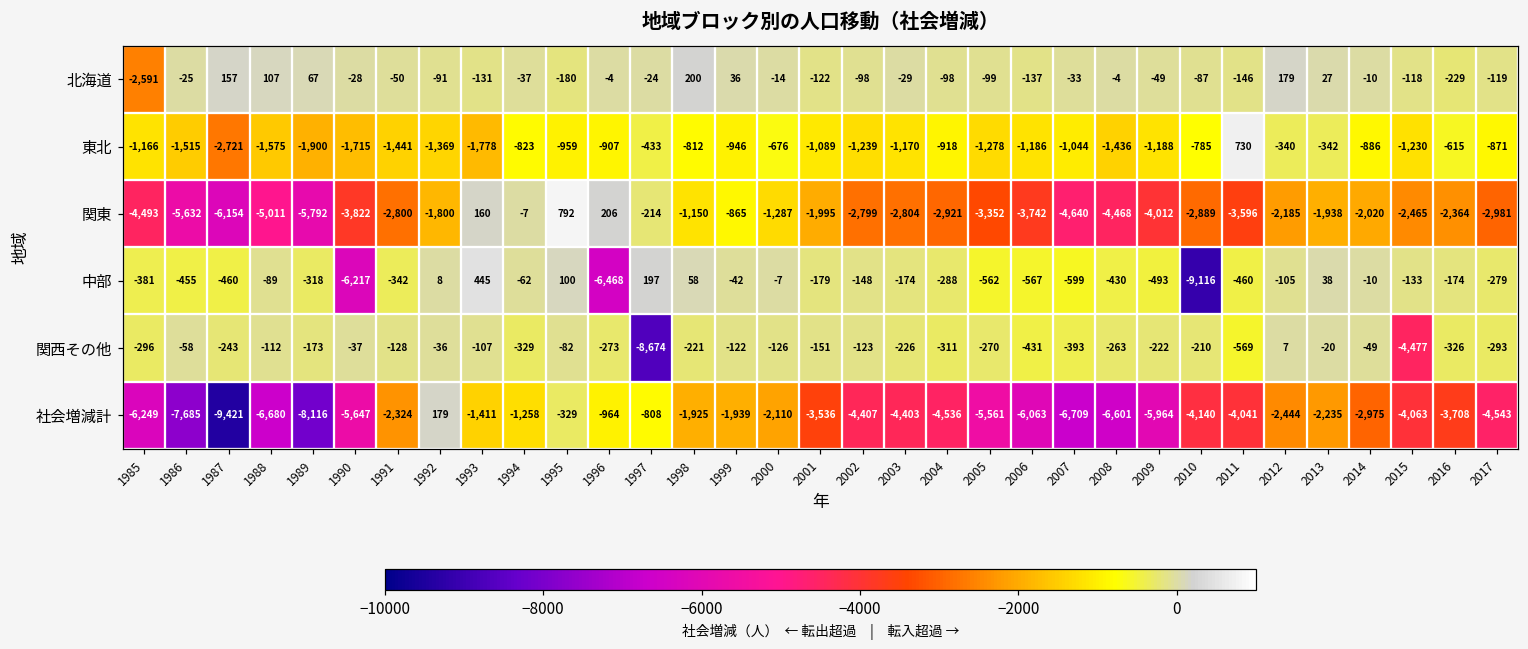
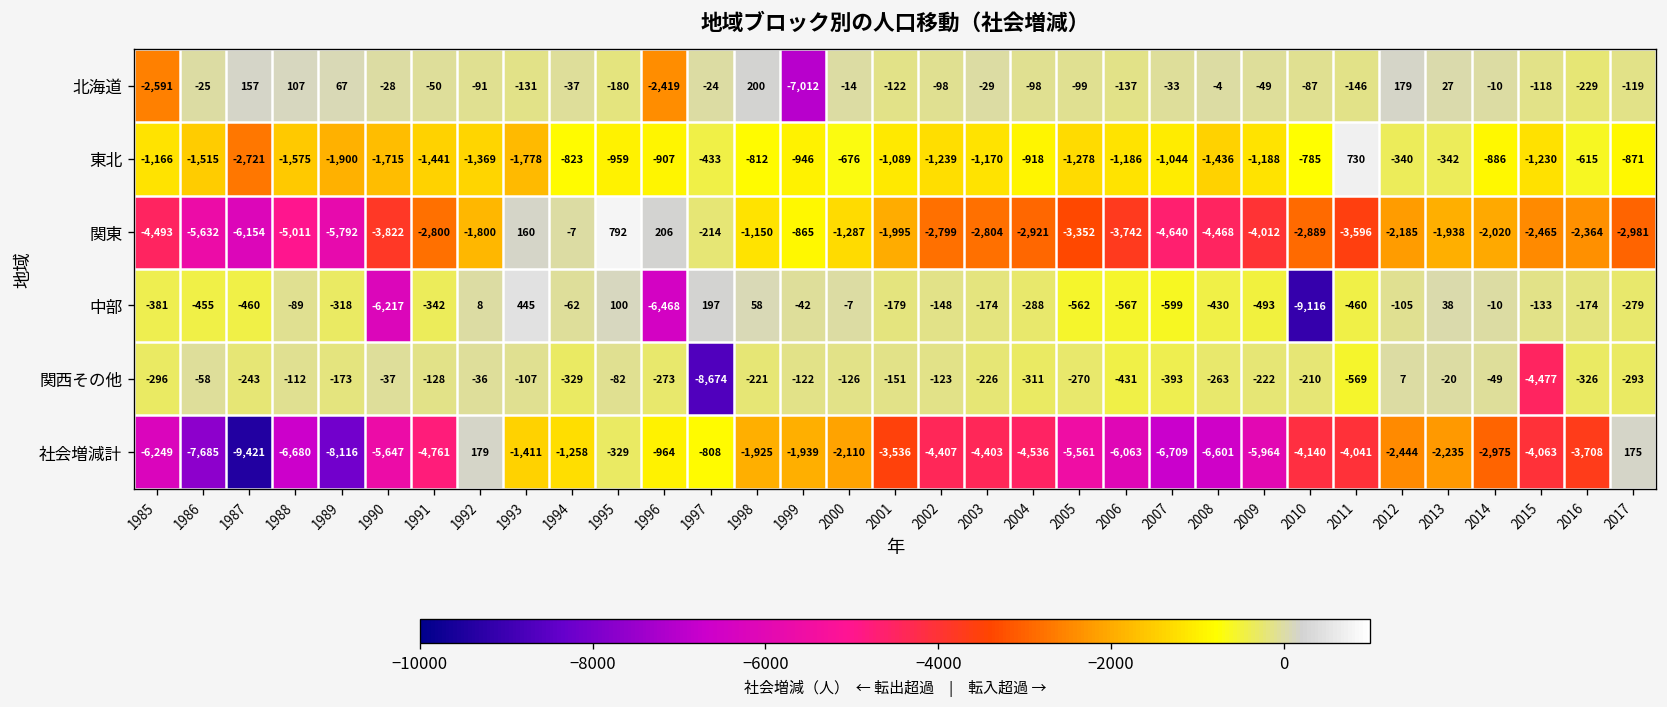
北海道, 1996: -4 -> -2,419
北海道, 1999: 36 -> -7,012
社会増減計, 1991: -2,324 -> -4,761
社会増減計, 2017: -4,543 -> 175
